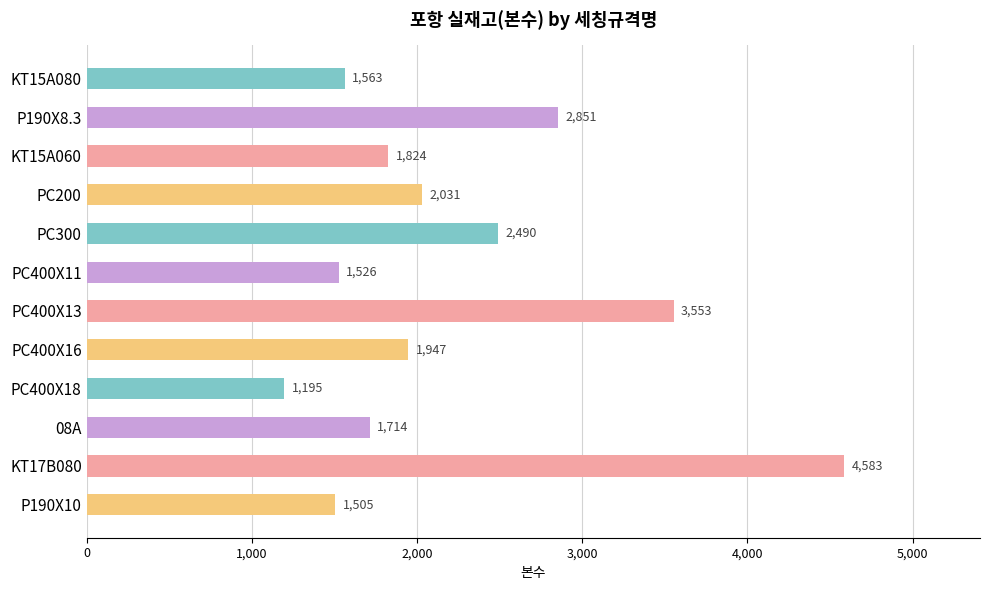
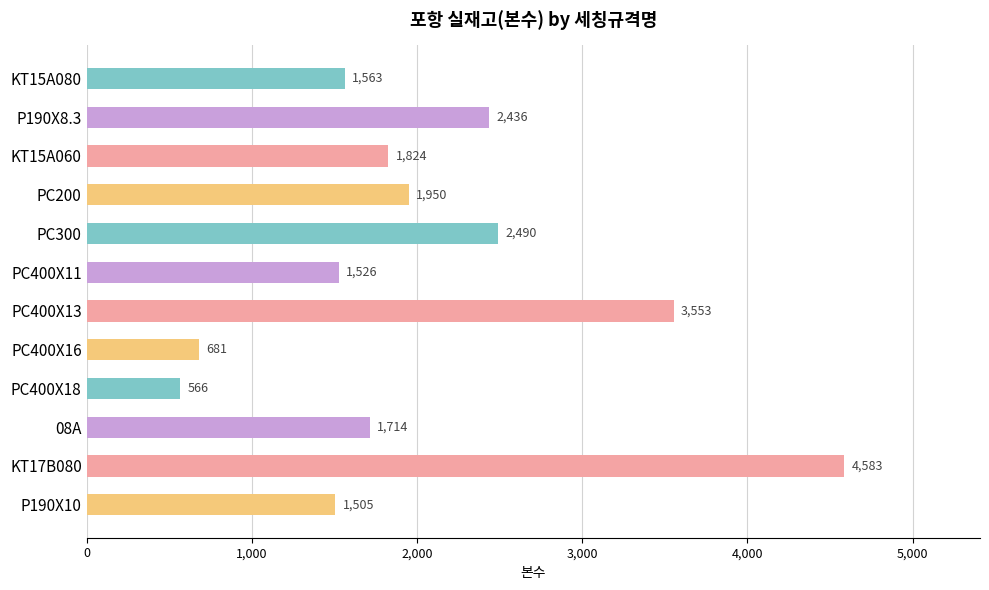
P190X8.3: 2,851 -> 2,436
PC200: 2,031 -> 1,950
PC400X16: 1,947 -> 681
PC400X18: 1,195 -> 566
